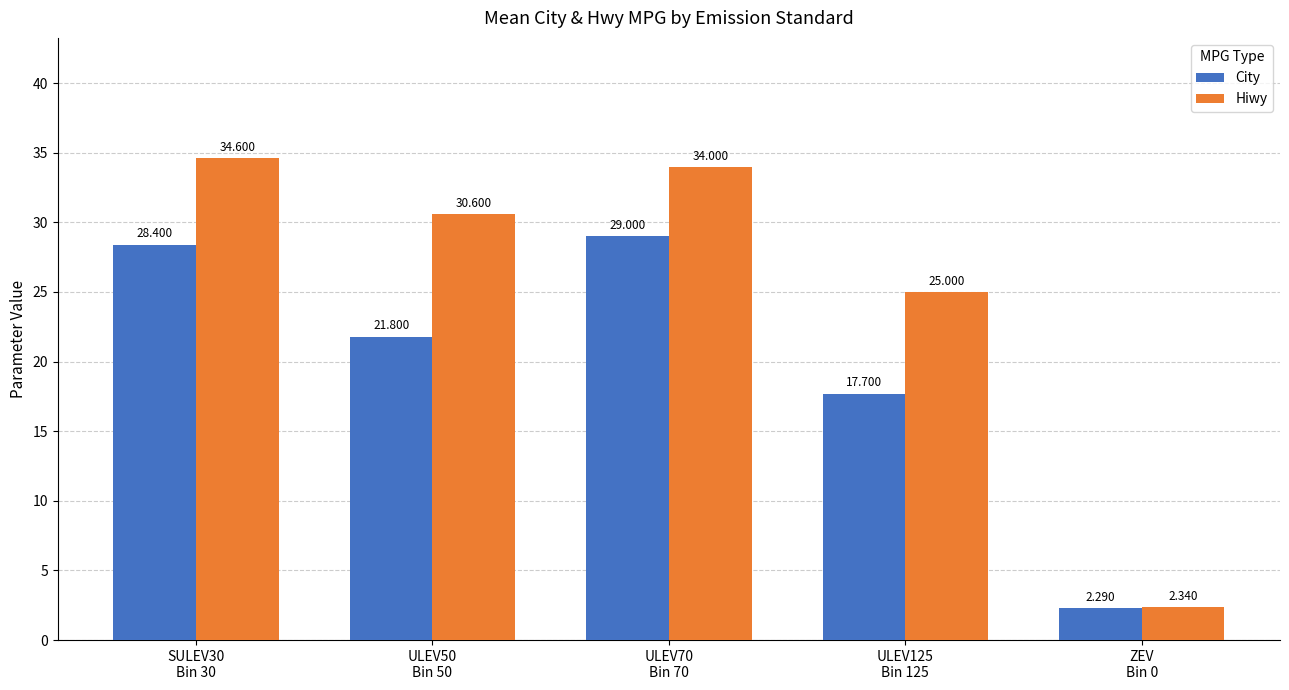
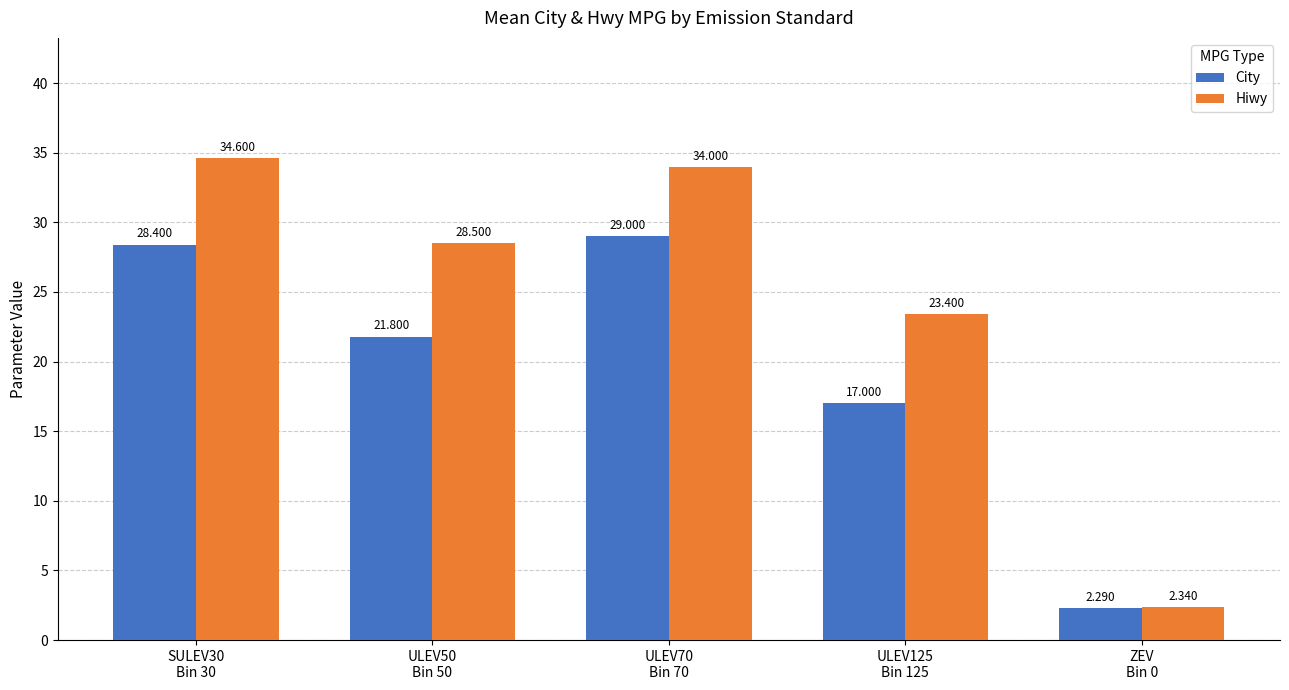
Hiwy, ULEV50 Bin 50: 30.600 -> 28.500
City, ULEV125 Bin 125: 17.700 -> 17.000
Hiwy, ULEV125 Bin 125: 25.000 -> 23.400
